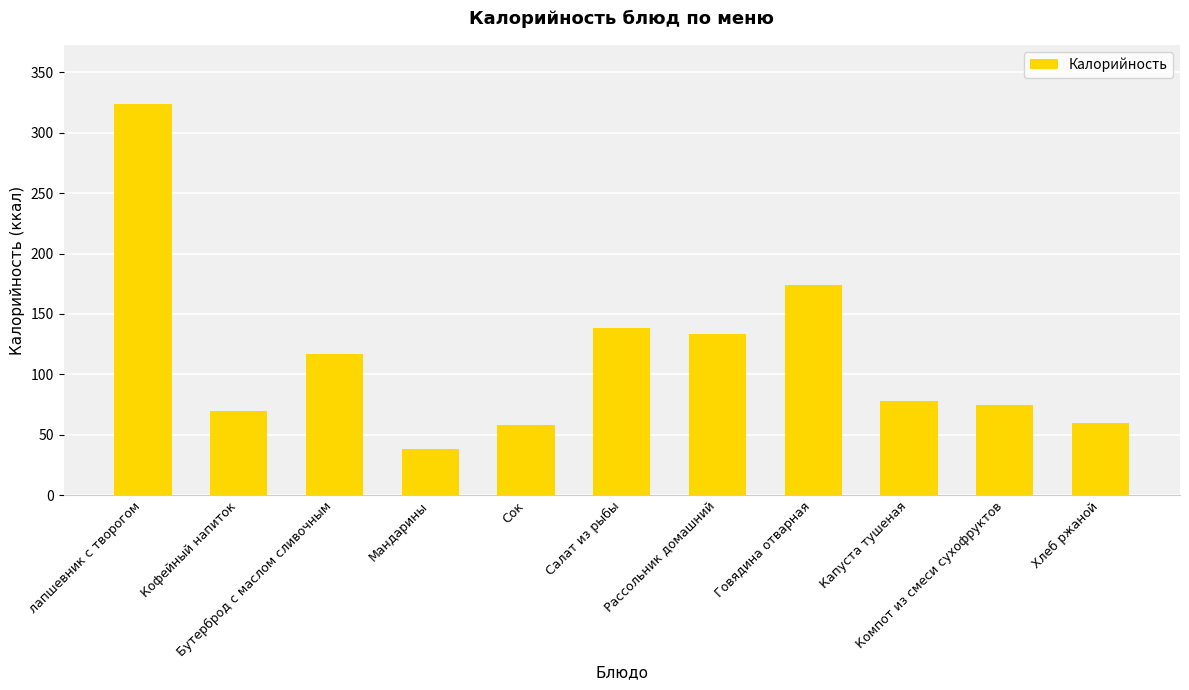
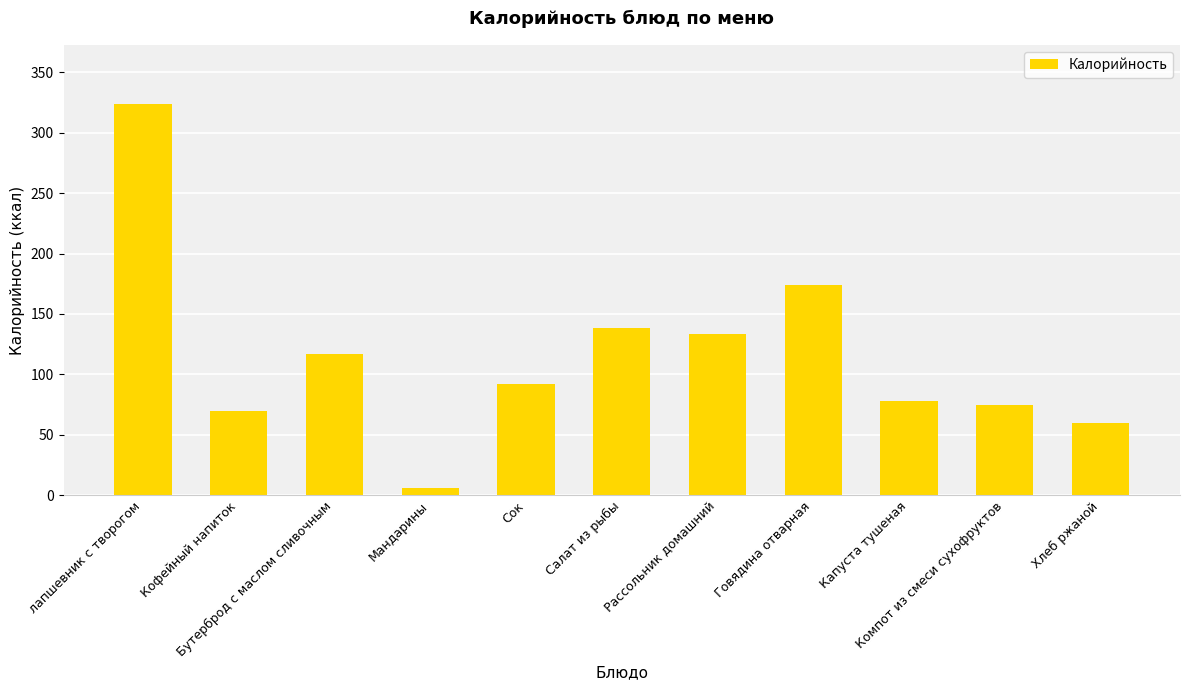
Мандарины: 38 -> 6
Сок: 58 -> 92
